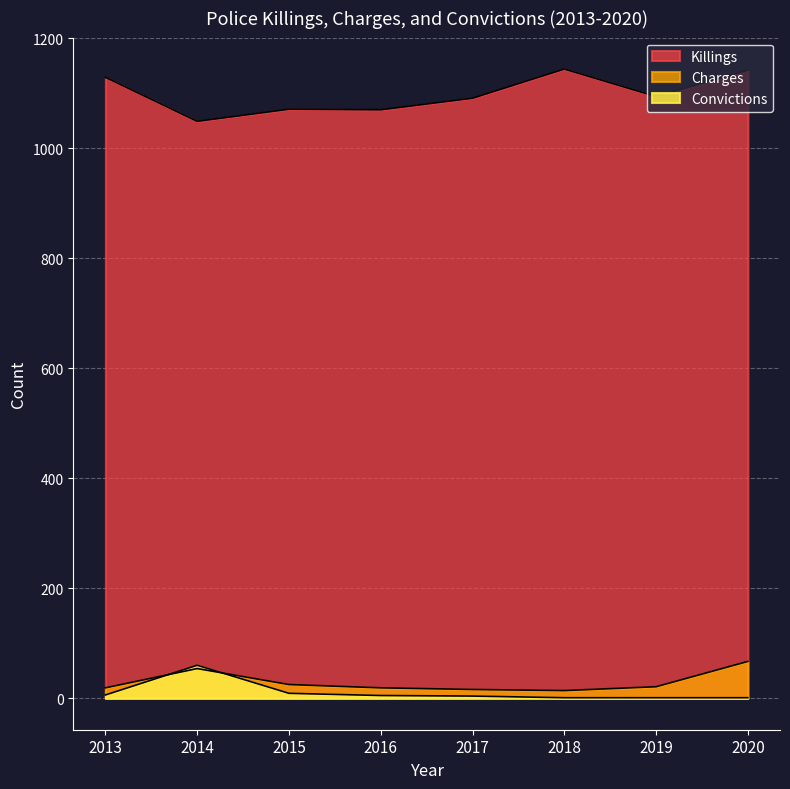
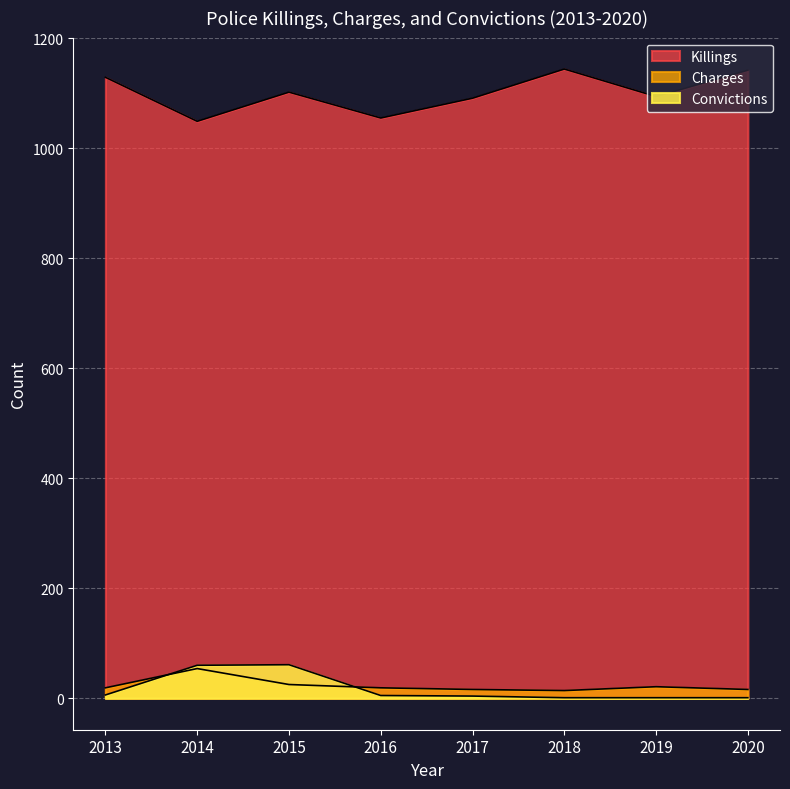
Killings, 2015: 1070 -> 1100
Convictions, 2015: 10 -> 60
Killings, 2016: 1070 -> 1060
Charges, 2020: 70 -> 20
